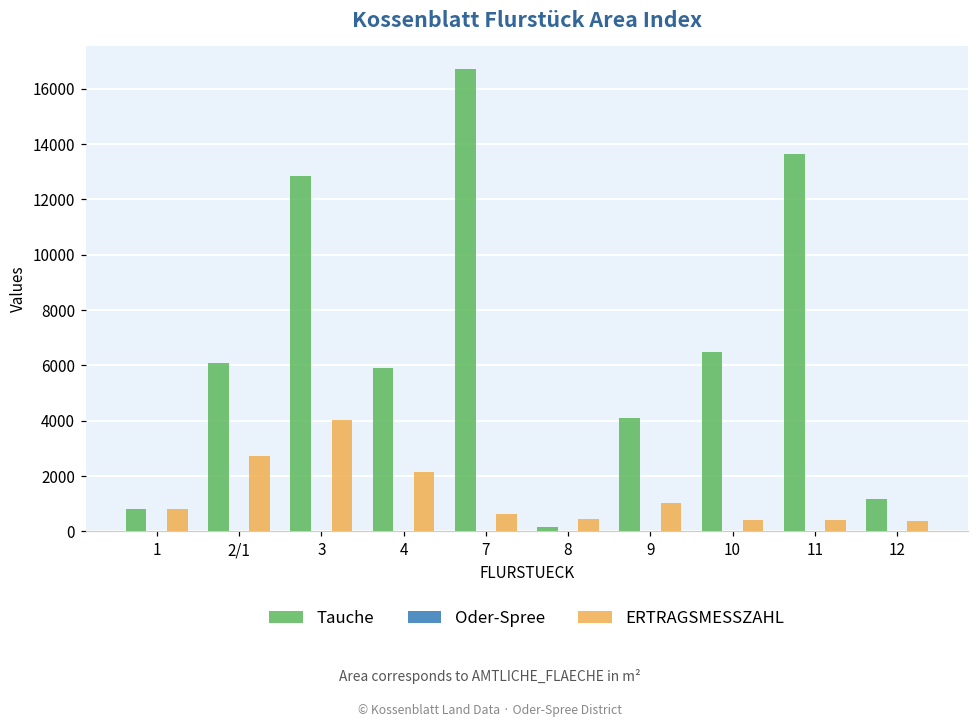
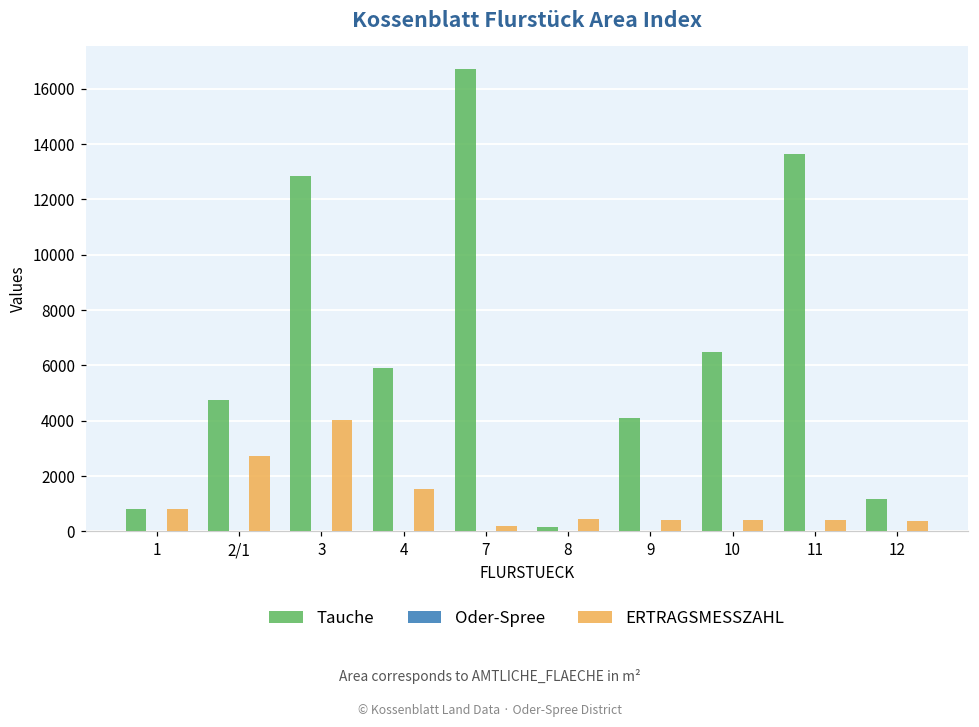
Tauche, 2/1: 6100 -> 4700
ERTRAGSMESSZAHL, 4: 2100 -> 1500
ERTRAGSMESSZAHL, 7: 600 -> 200
ERTRAGSMESSZAHL, 9: 1000 -> 400
